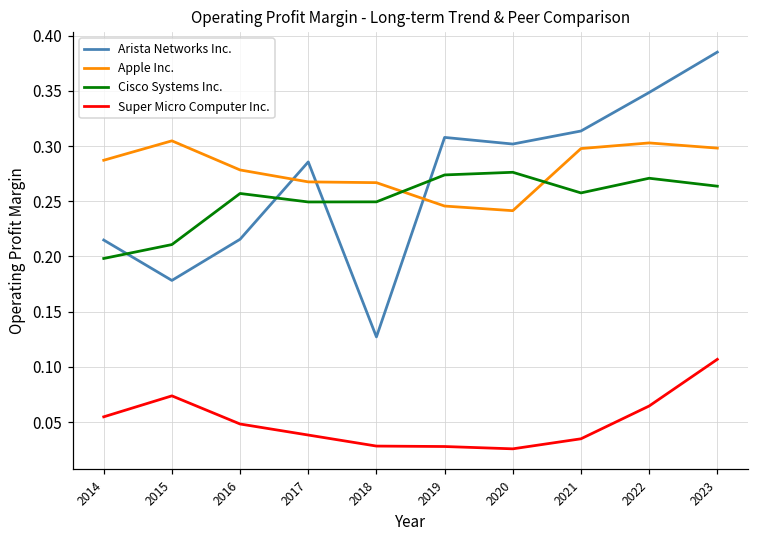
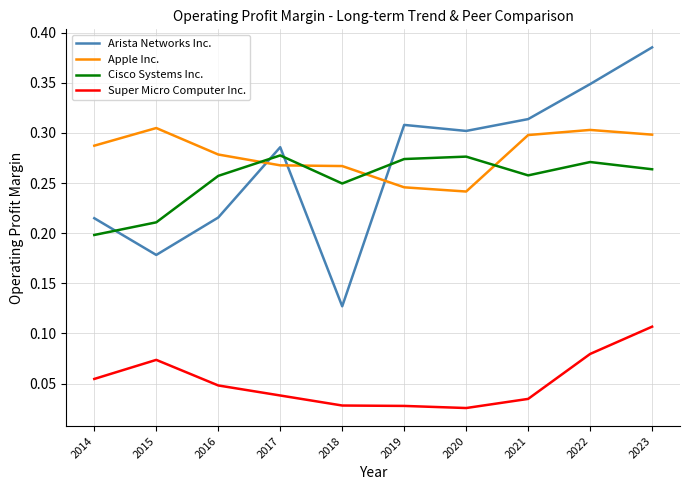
Cisco Systems Inc., 2017: 0.249 -> 0.278
Super Micro Computer Inc., 2022: 0.065 -> 0.080
